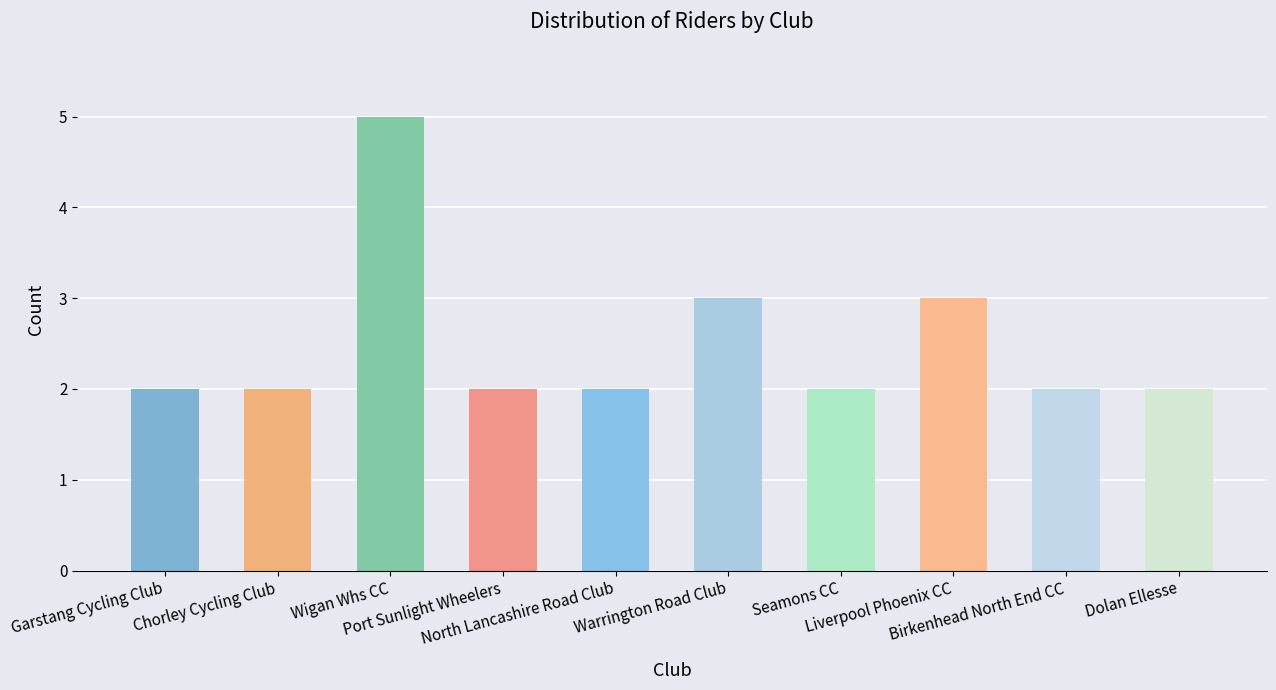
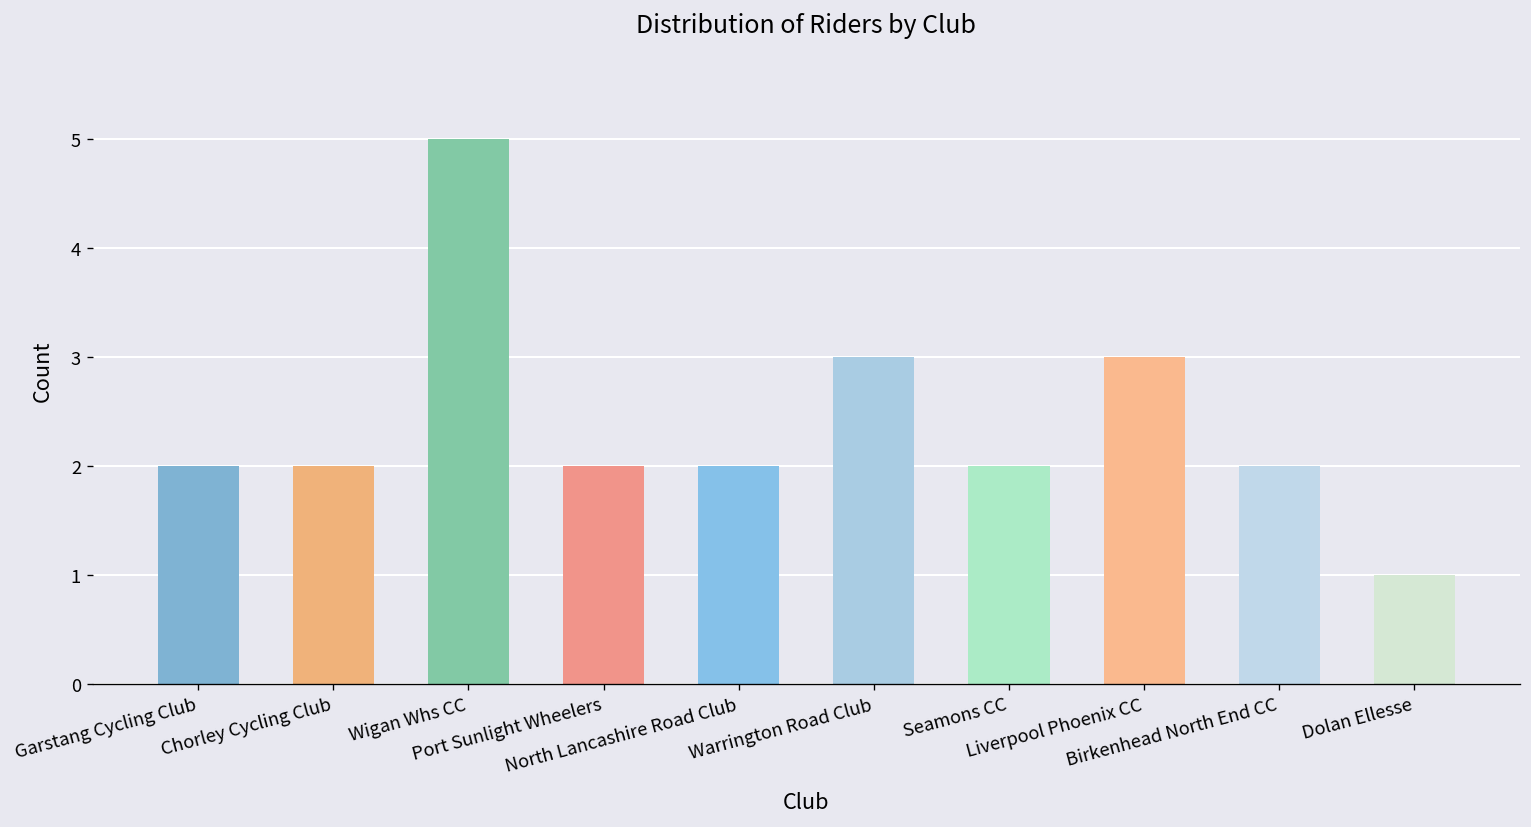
Dolan Ellesse: 2 -> 1
